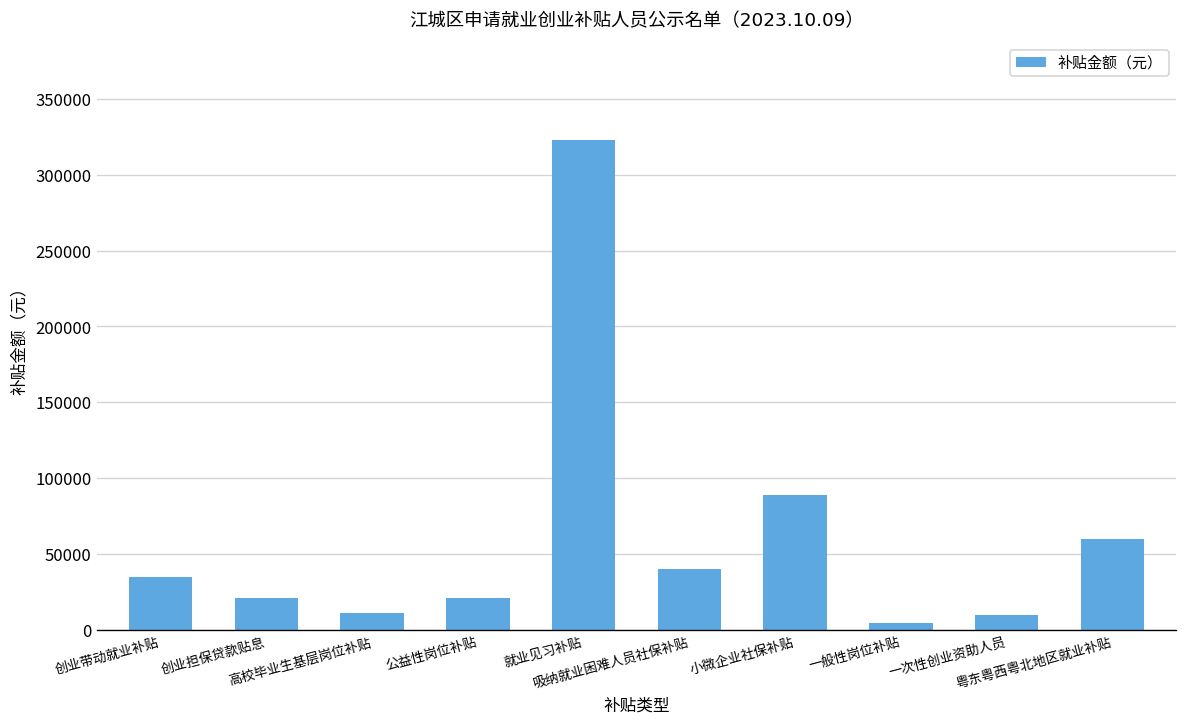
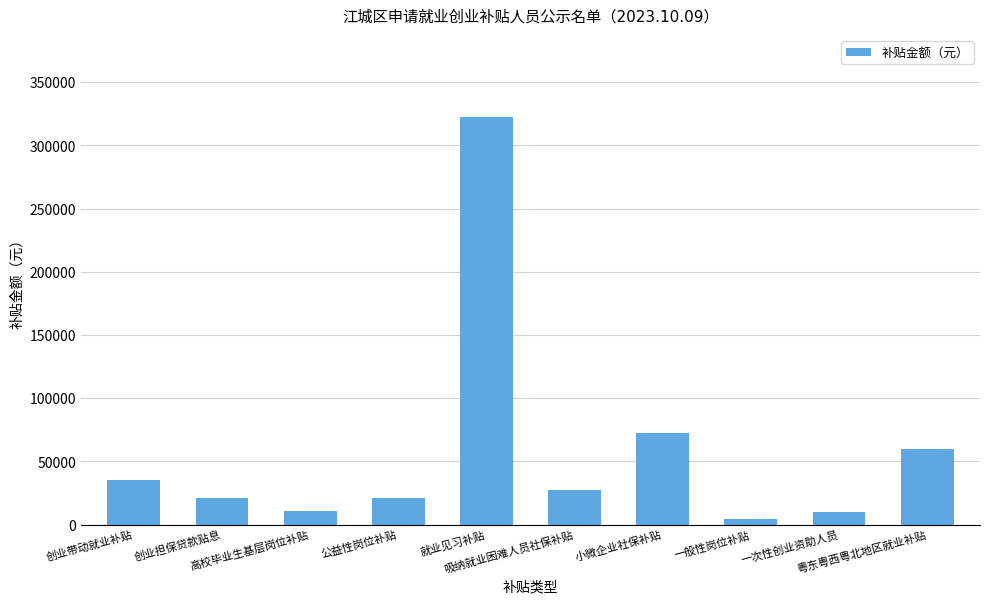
吸纳就业困难人员社保补贴: 40000 -> 28000
小微企业社保补贴: 89000 -> 72000
